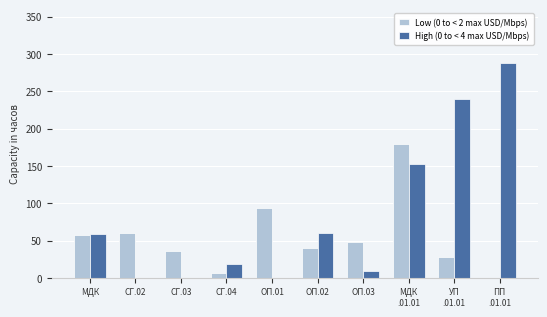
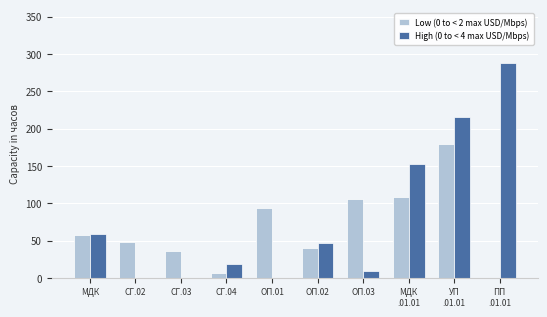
Low (0 to < 2 max USD/Mbps), СГ.02: 60 -> 50
High (0 to < 4 max USD/Mbps), ОП.02: 60 -> 50
Low (0 to < 2 max USD/Mbps), ОП.03: 50 -> 110
Low (0 to < 2 max USD/Mbps), МДК .01.01: 180 -> 110
Low (0 to < 2 max USD/Mbps), УП .01.01: 30 -> 180
High (0 to < 4 max USD/Mbps), УП .01.01: 240 -> 220
